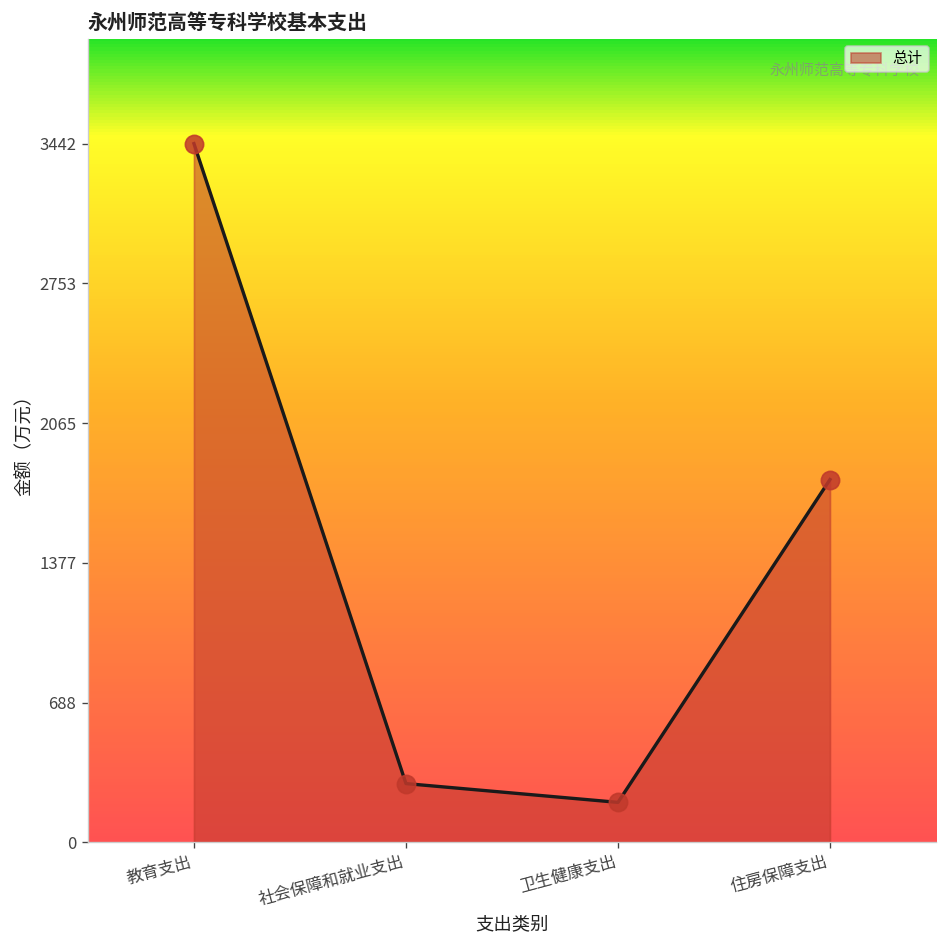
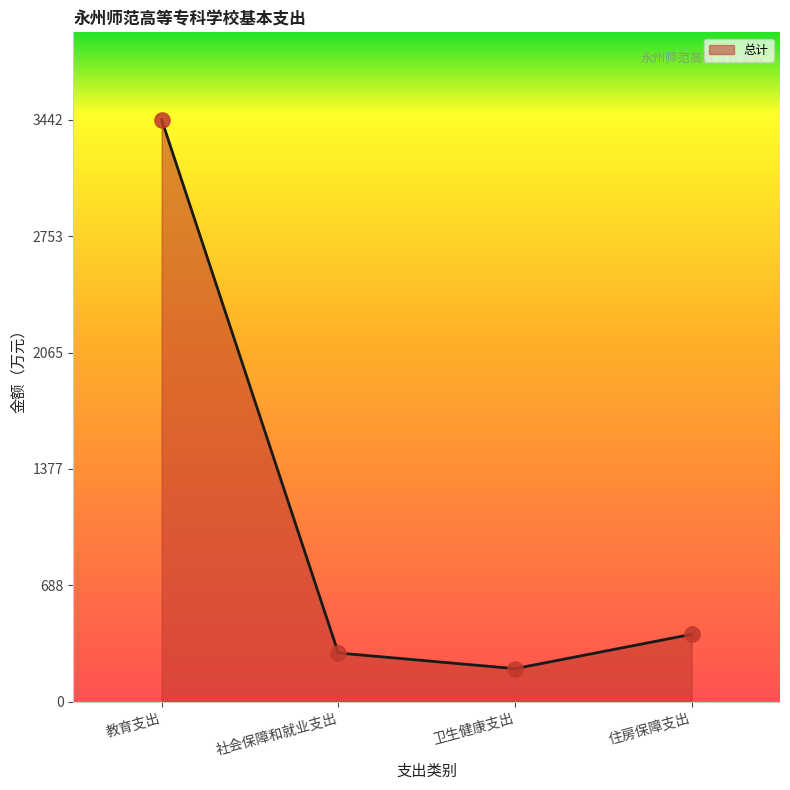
住房保障支出: 1790 -> 400
